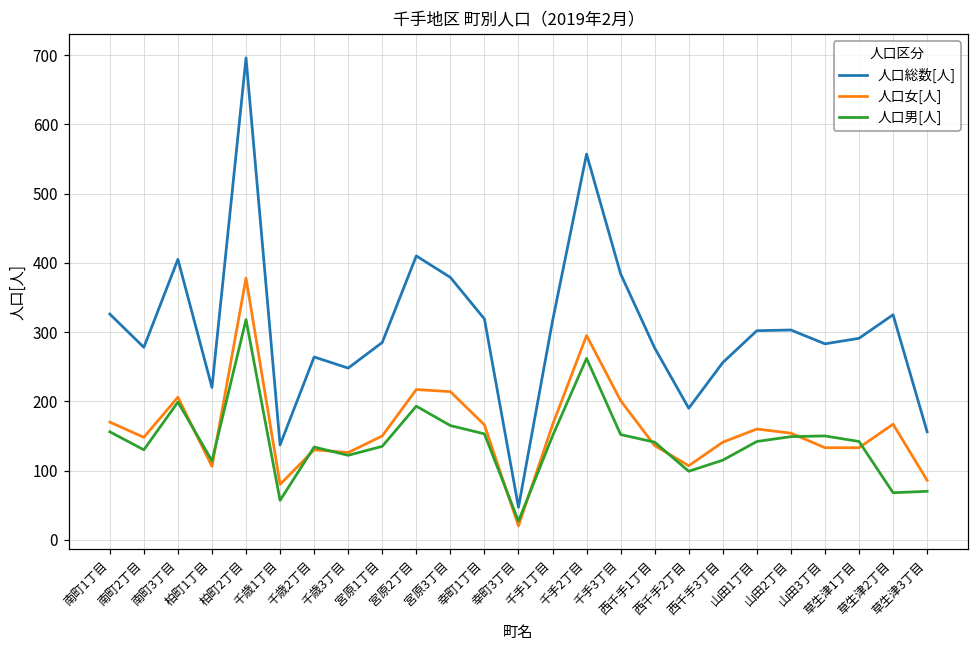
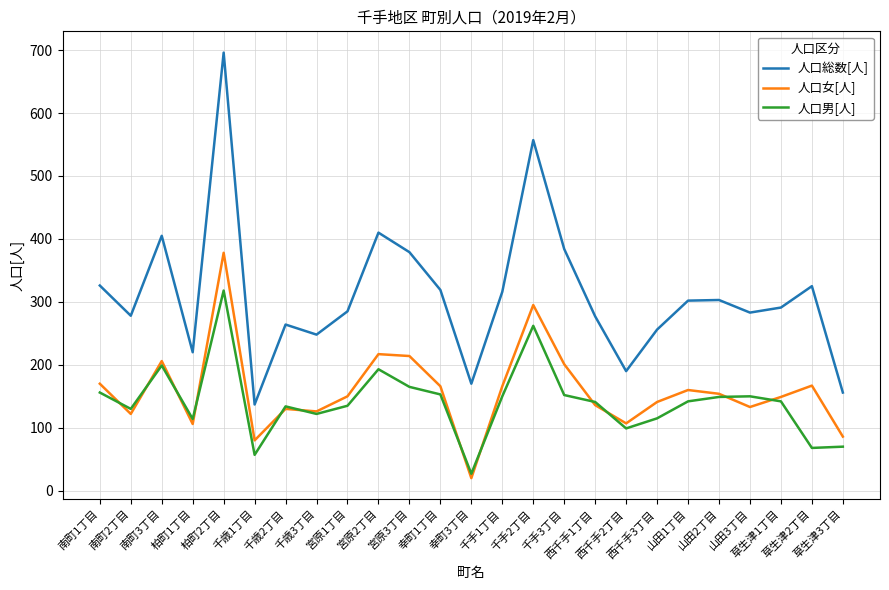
人口女[人], 南町2丁目: 150 -> 120
人口総数[人], 幸町3丁目: 50 -> 170
人口女[人], 草生津1丁目: 130 -> 150
